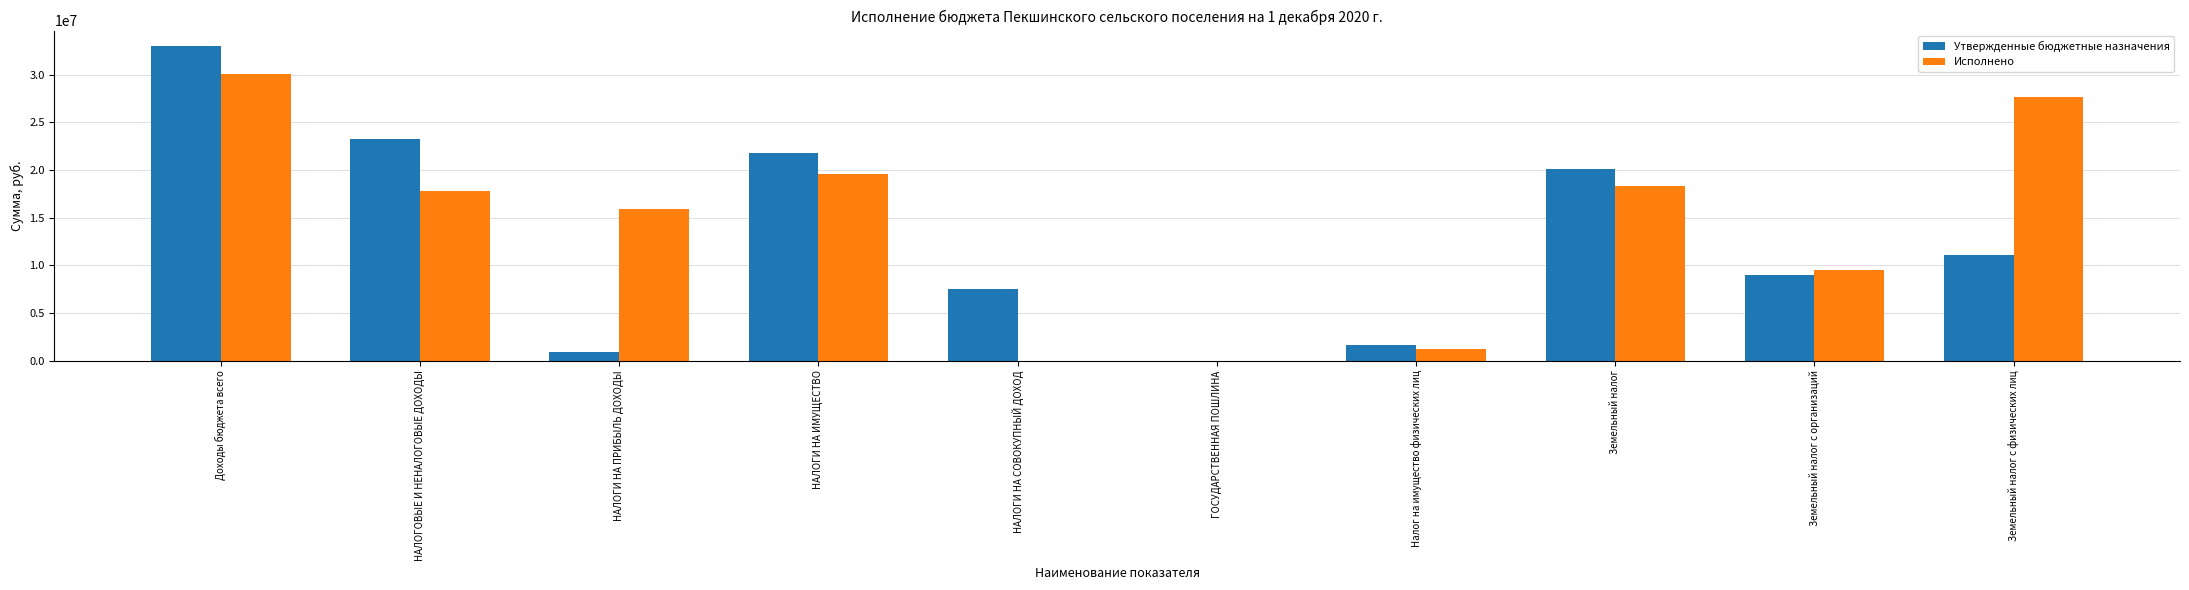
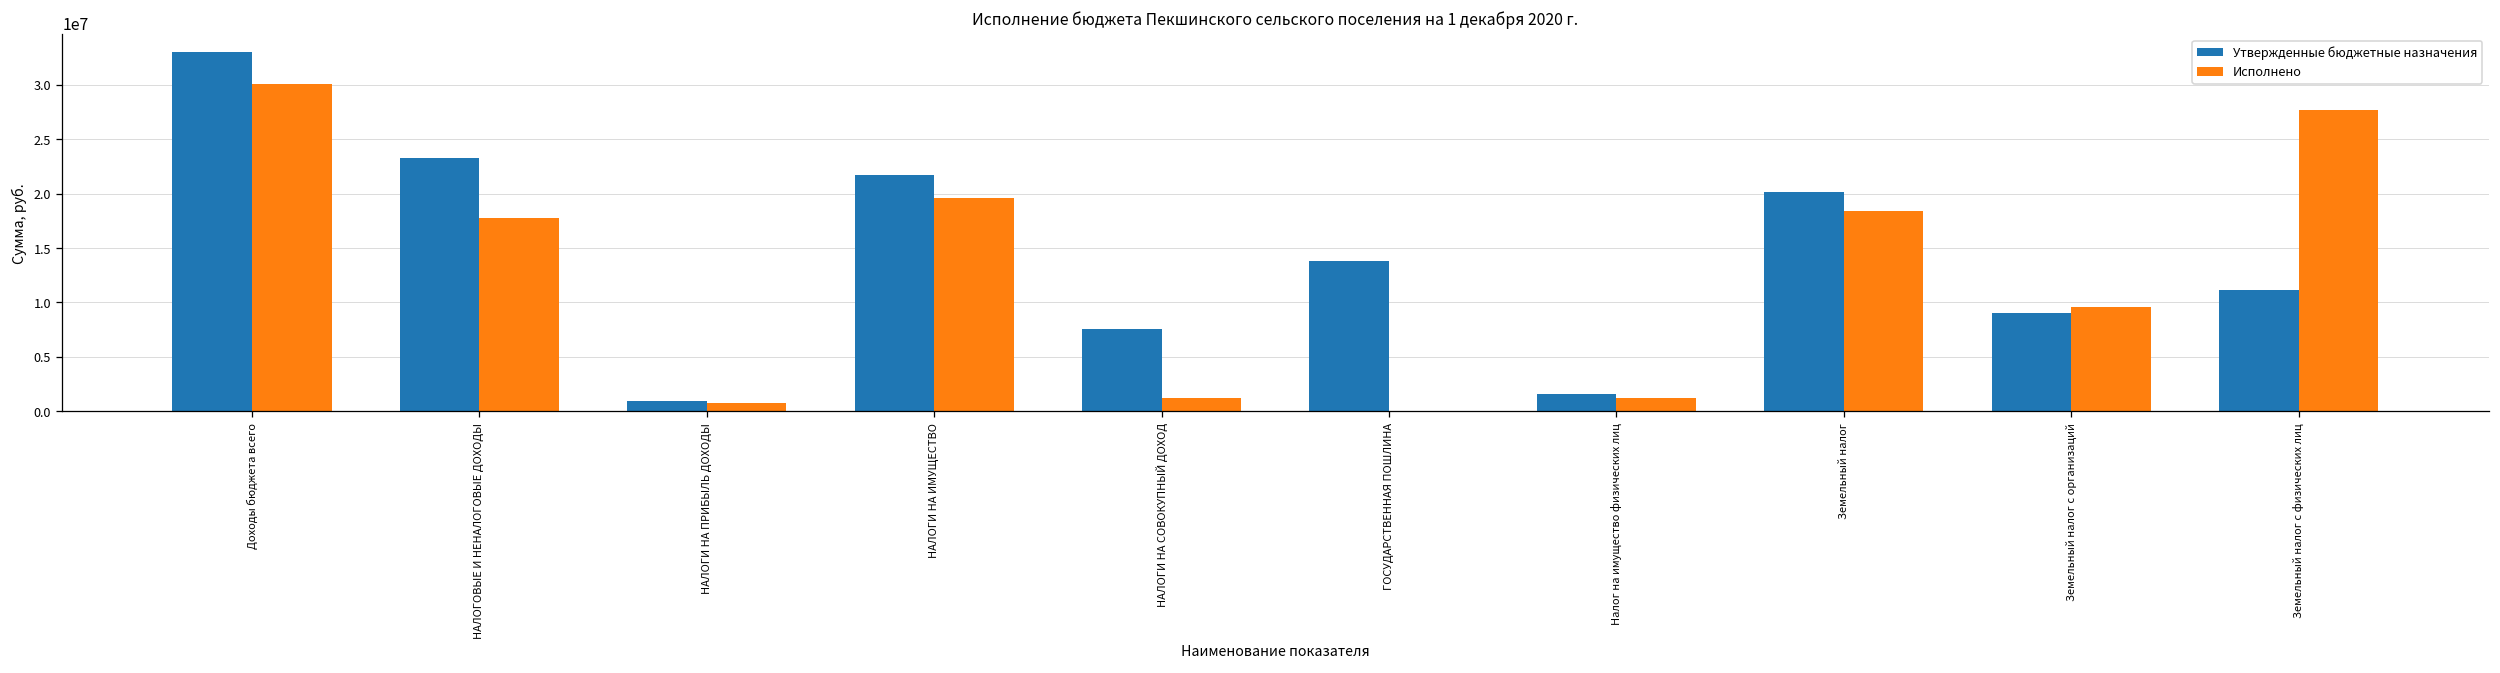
Исполнено, НАЛОГИ НА ПРИБЫЛЬ ДОХОДЫ: 16000000 -> 1000000
Исполнено, НАЛОГИ НА СОВОКУПНЫЙ ДОХОД: 0 -> 1000000
Утвержденные бюджетные назначения, ГОСУДАРСТВЕННАЯ ПОШЛИНА: 0 -> 14000000
